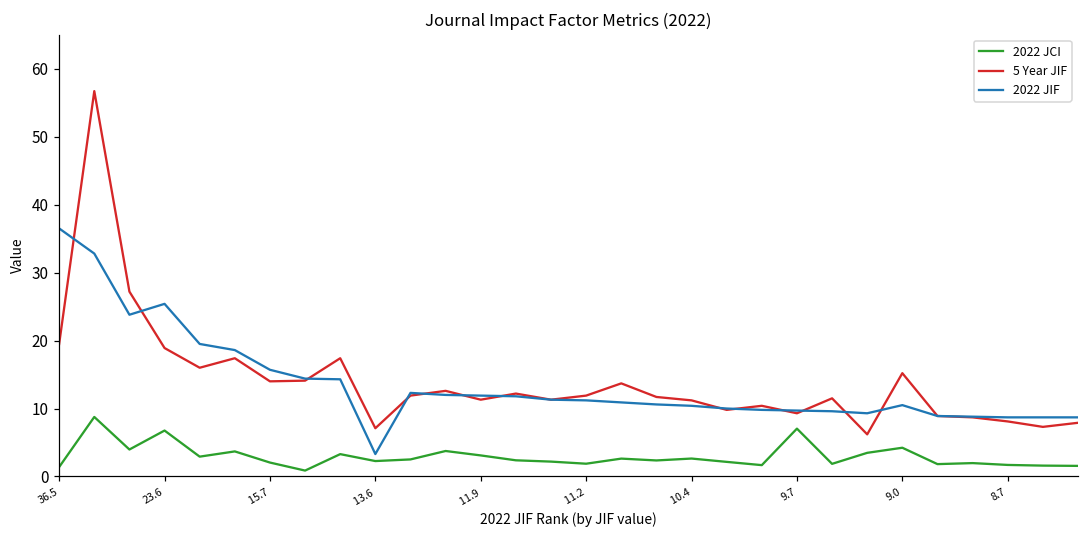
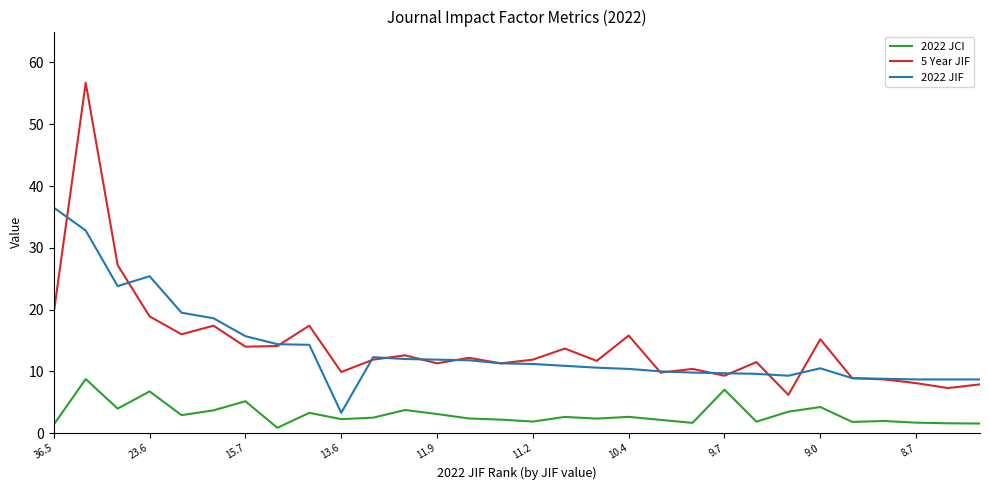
2022 JCI, 15.7: 2 -> 5
5 Year JIF, 13.6: 7 -> 10
5 Year JIF, 10.4: 11 -> 16
